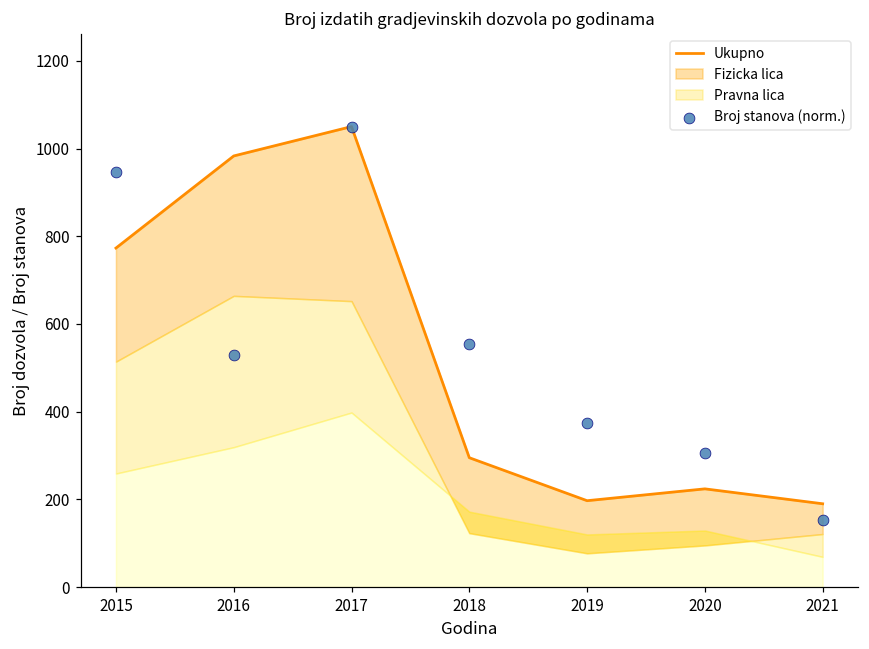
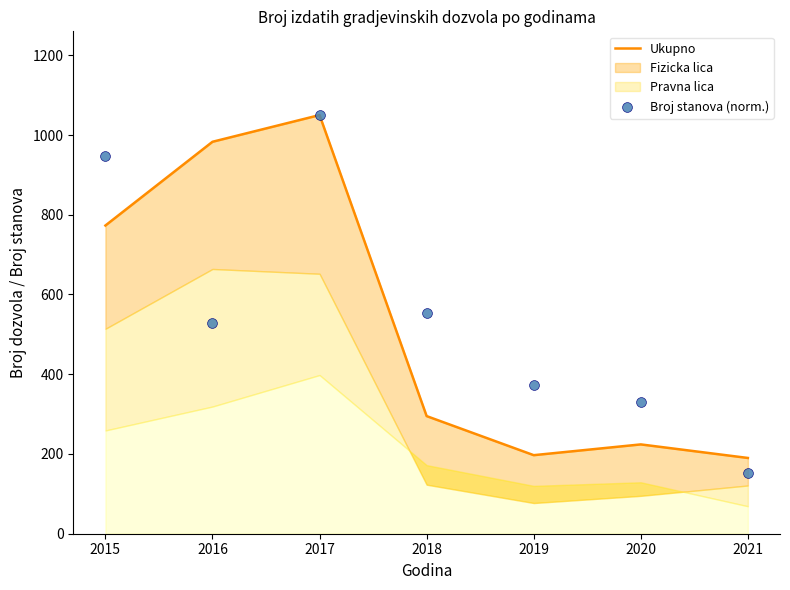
Broj stanova (norm.), 2020: 310 -> 330
